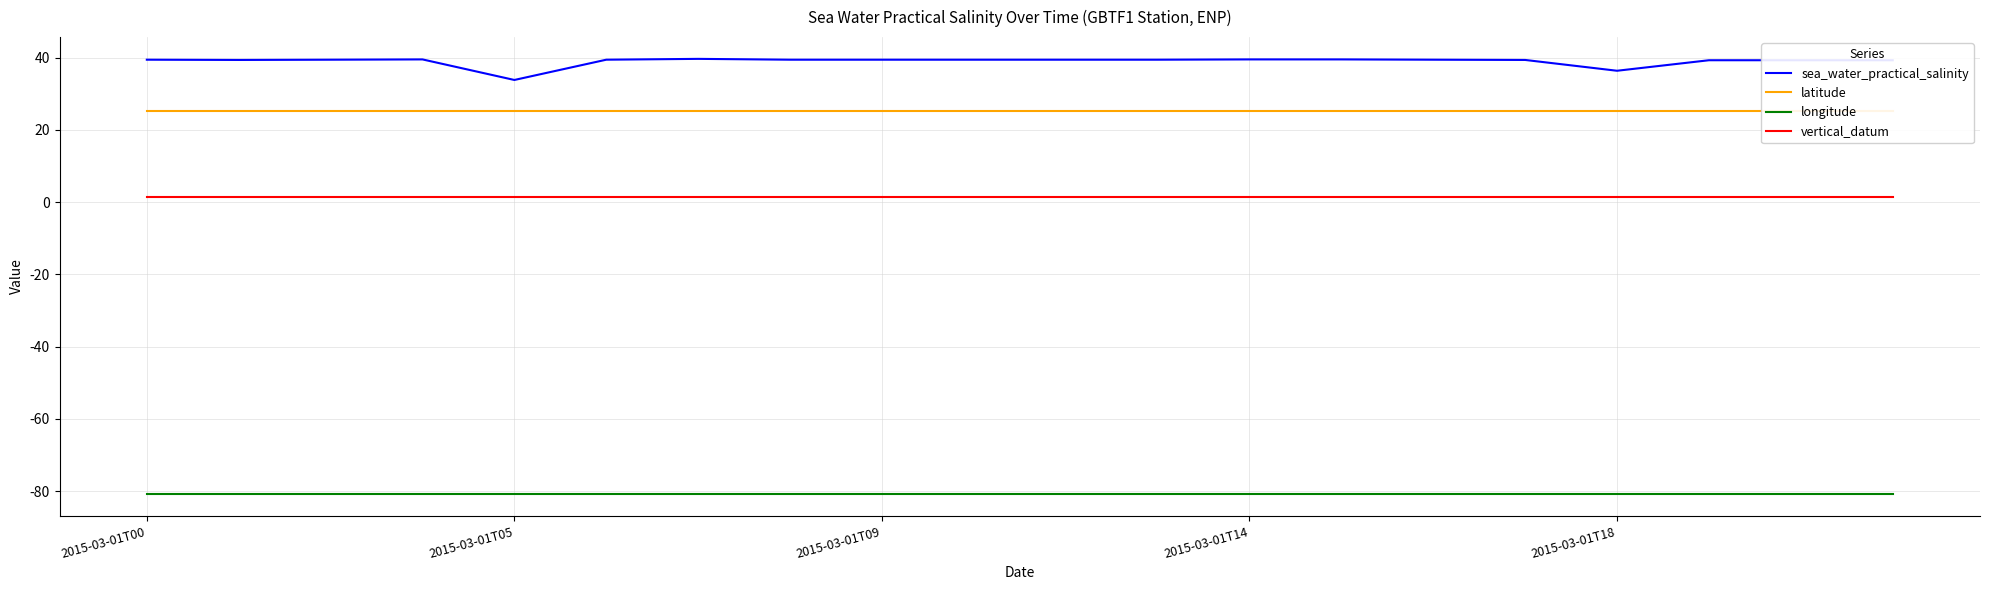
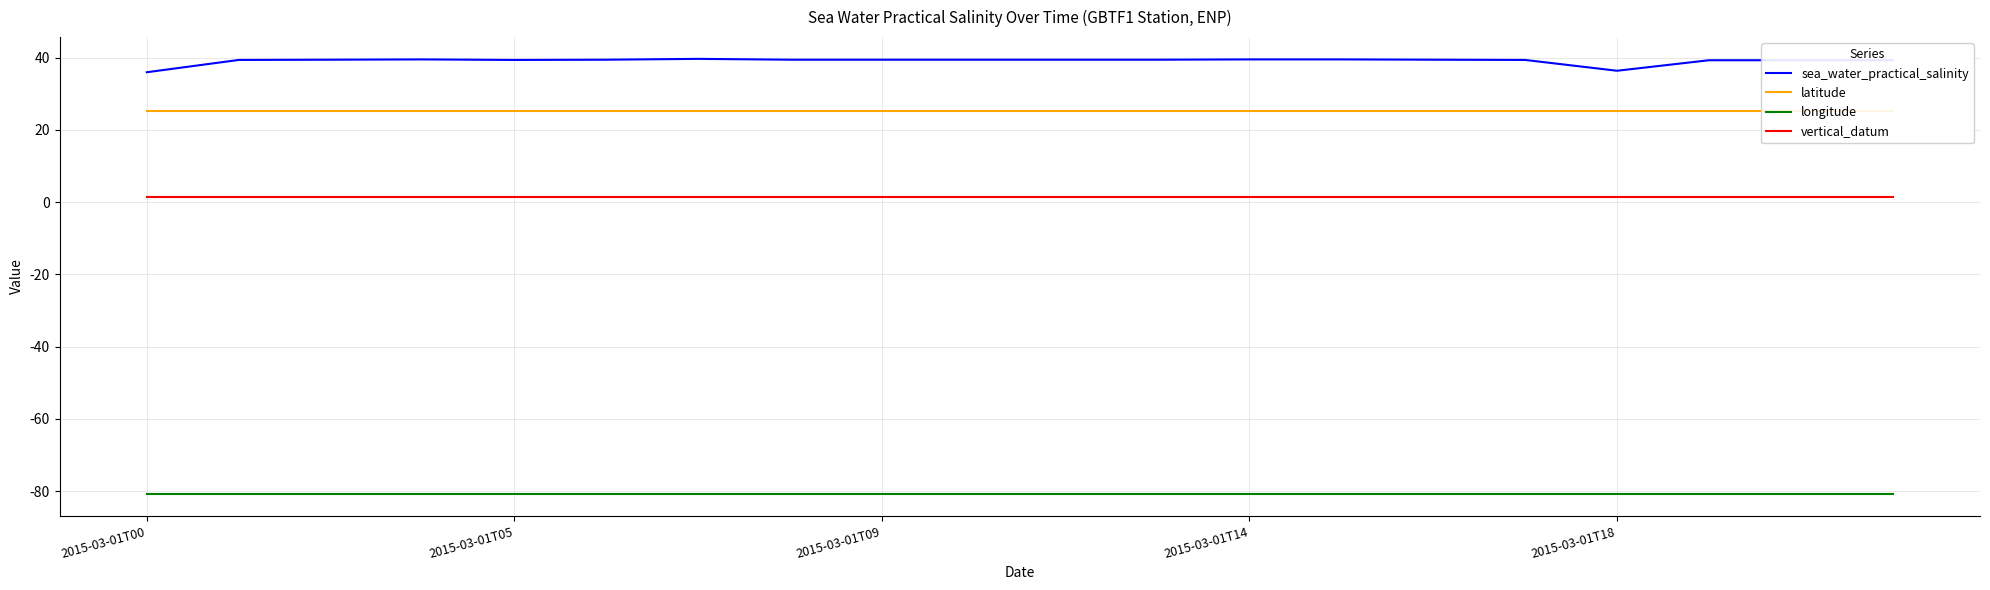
sea_water_practical_salinity, 2015-03-01T00: 39 -> 36
sea_water_practical_salinity, 2015-03-01T05: 34 -> 39
